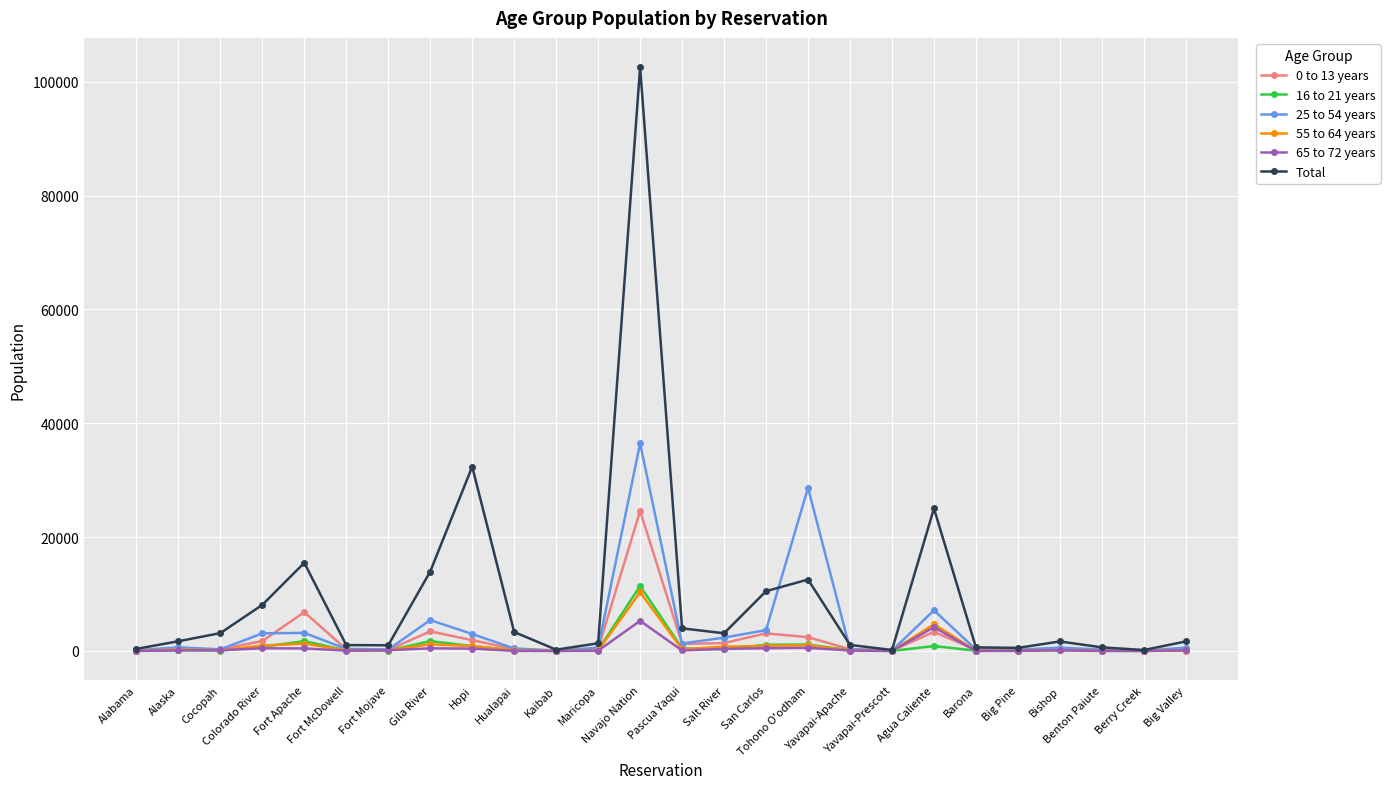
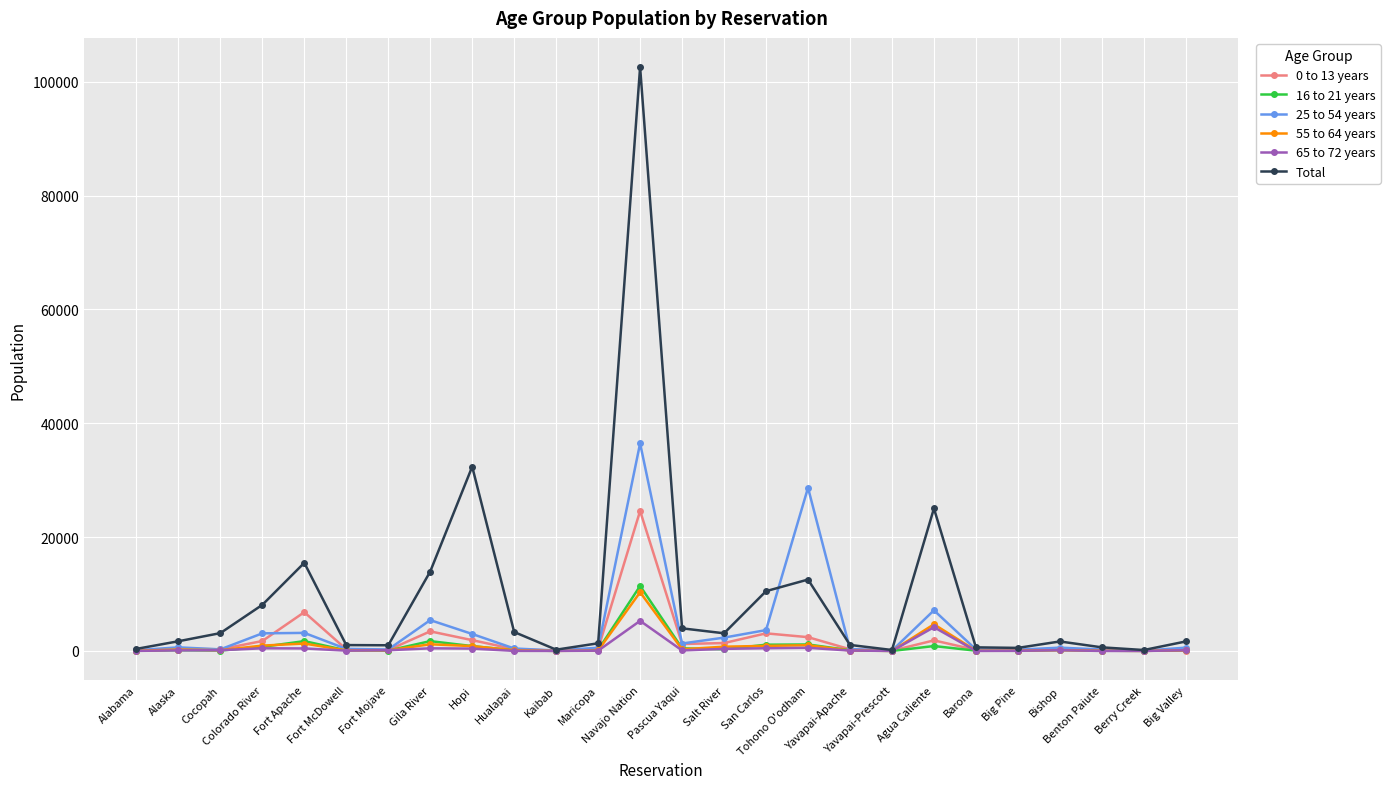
0 to 13 years, Agua Caliente: 3000 -> 2000
